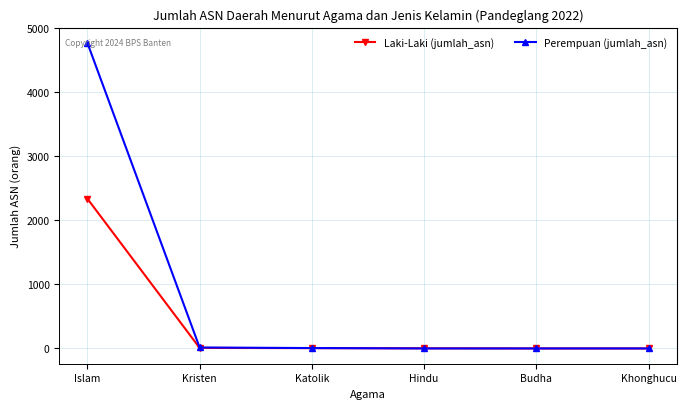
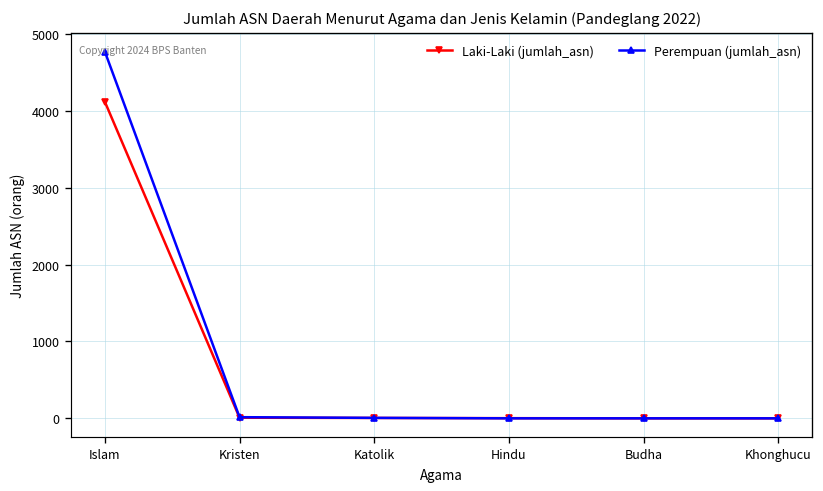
Laki-Laki (jumlah_asn), Islam: 2300 -> 4100
